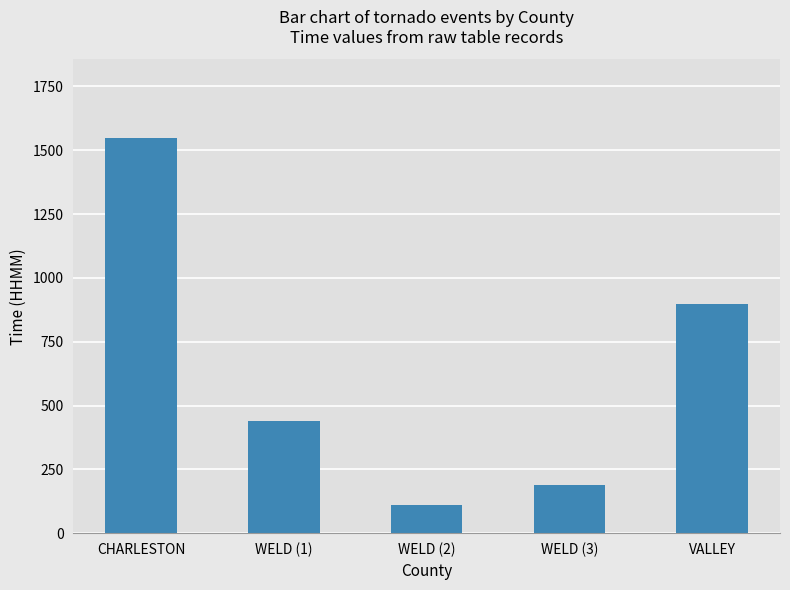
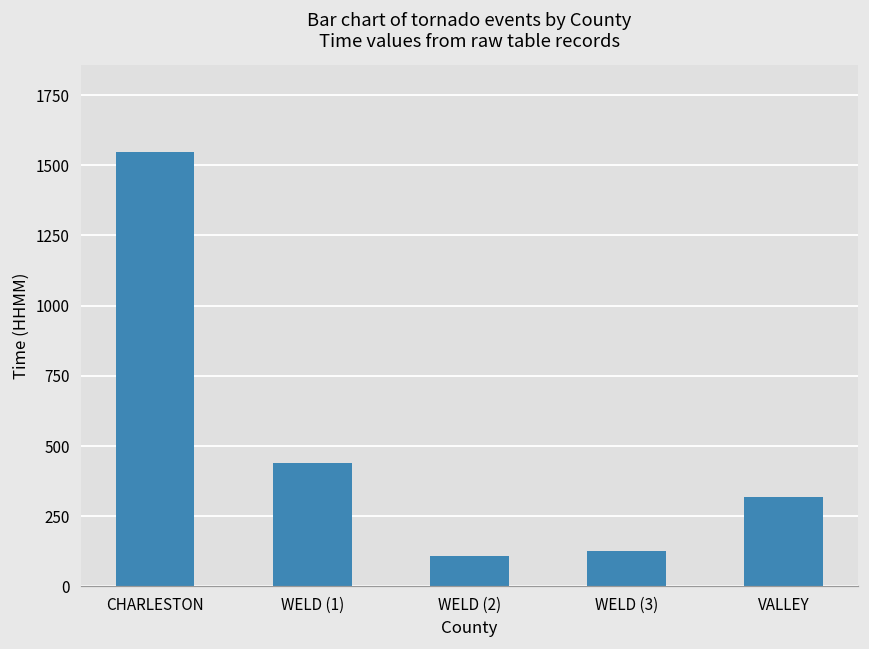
WELD (3): 190 -> 130
VALLEY: 900 -> 320
